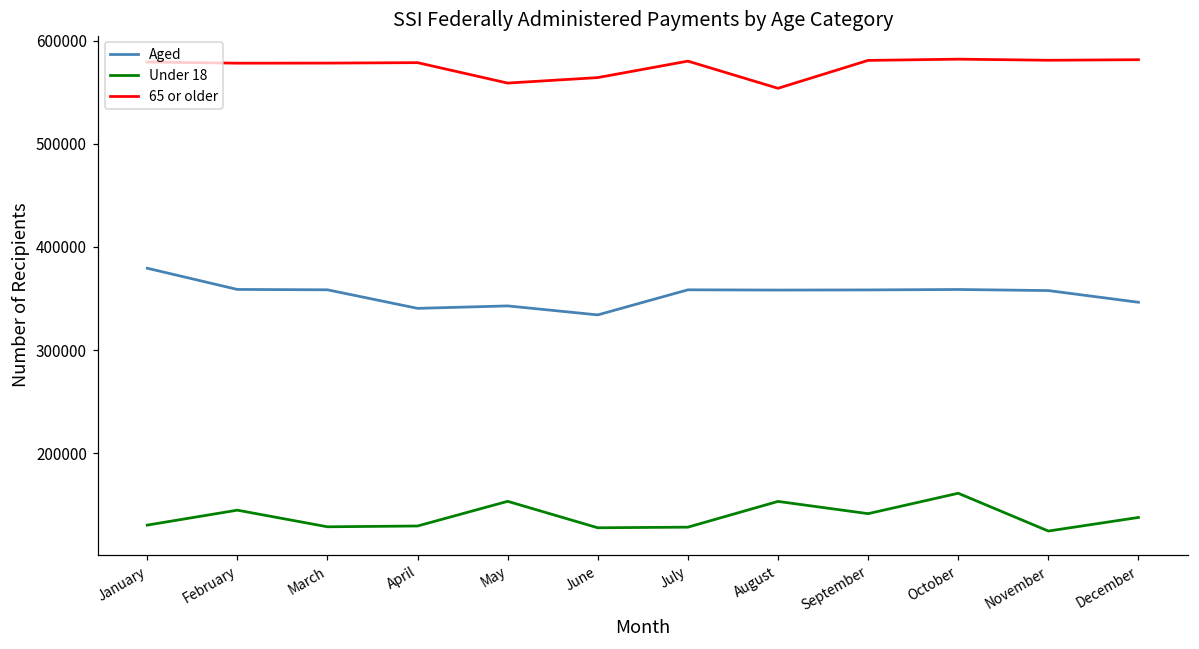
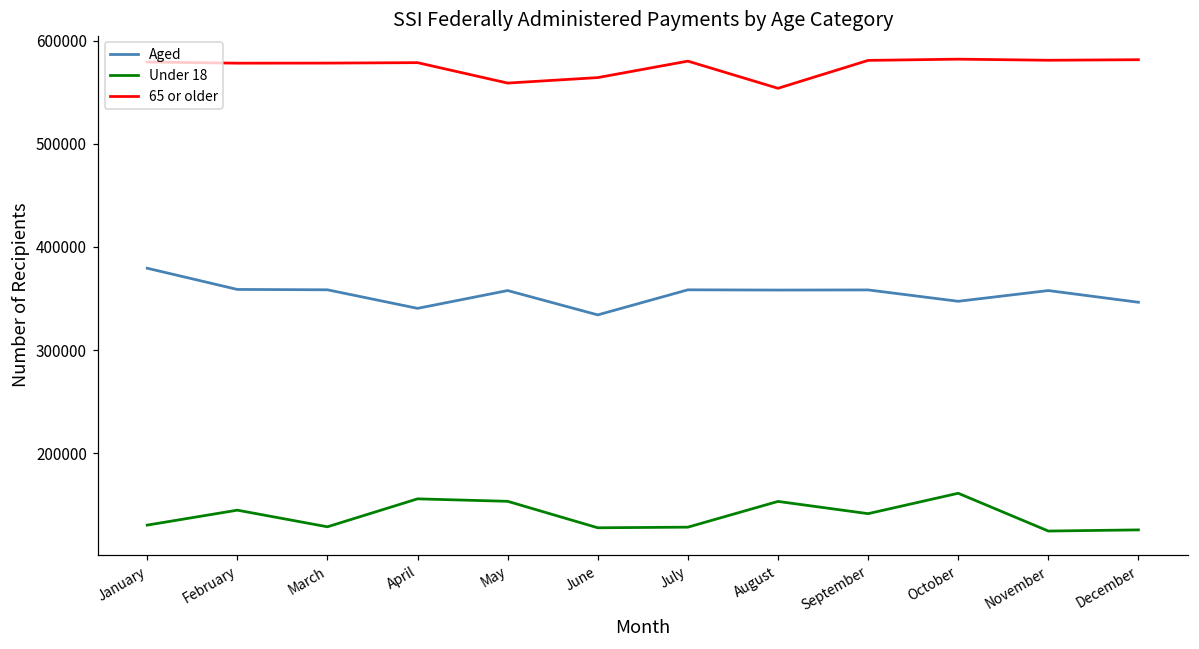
Under 18, April: 130000 -> 160000
Aged, May: 340000 -> 360000
Aged, October: 360000 -> 350000
Under 18, December: 140000 -> 130000
